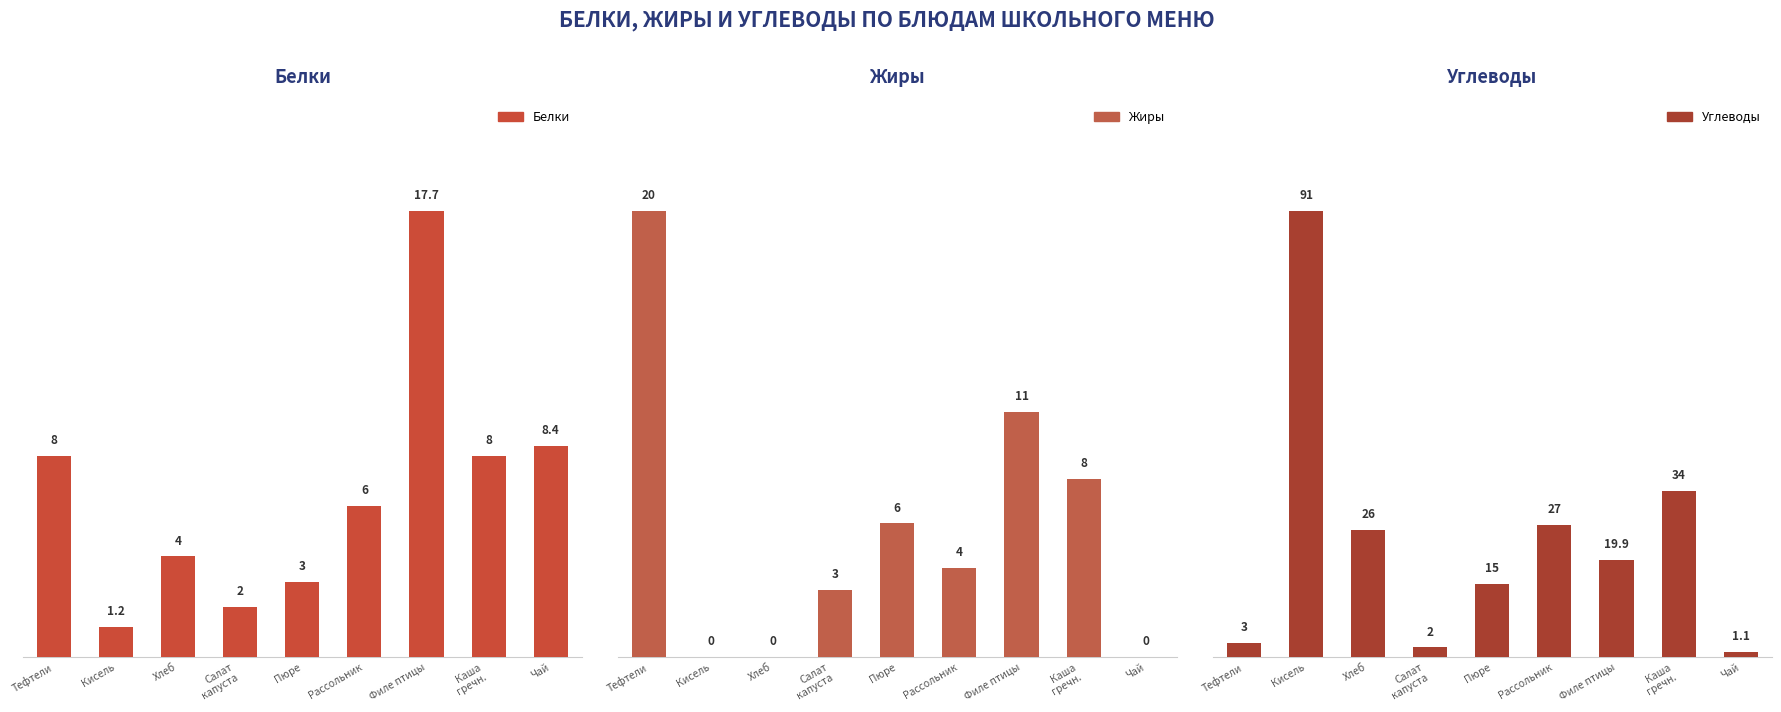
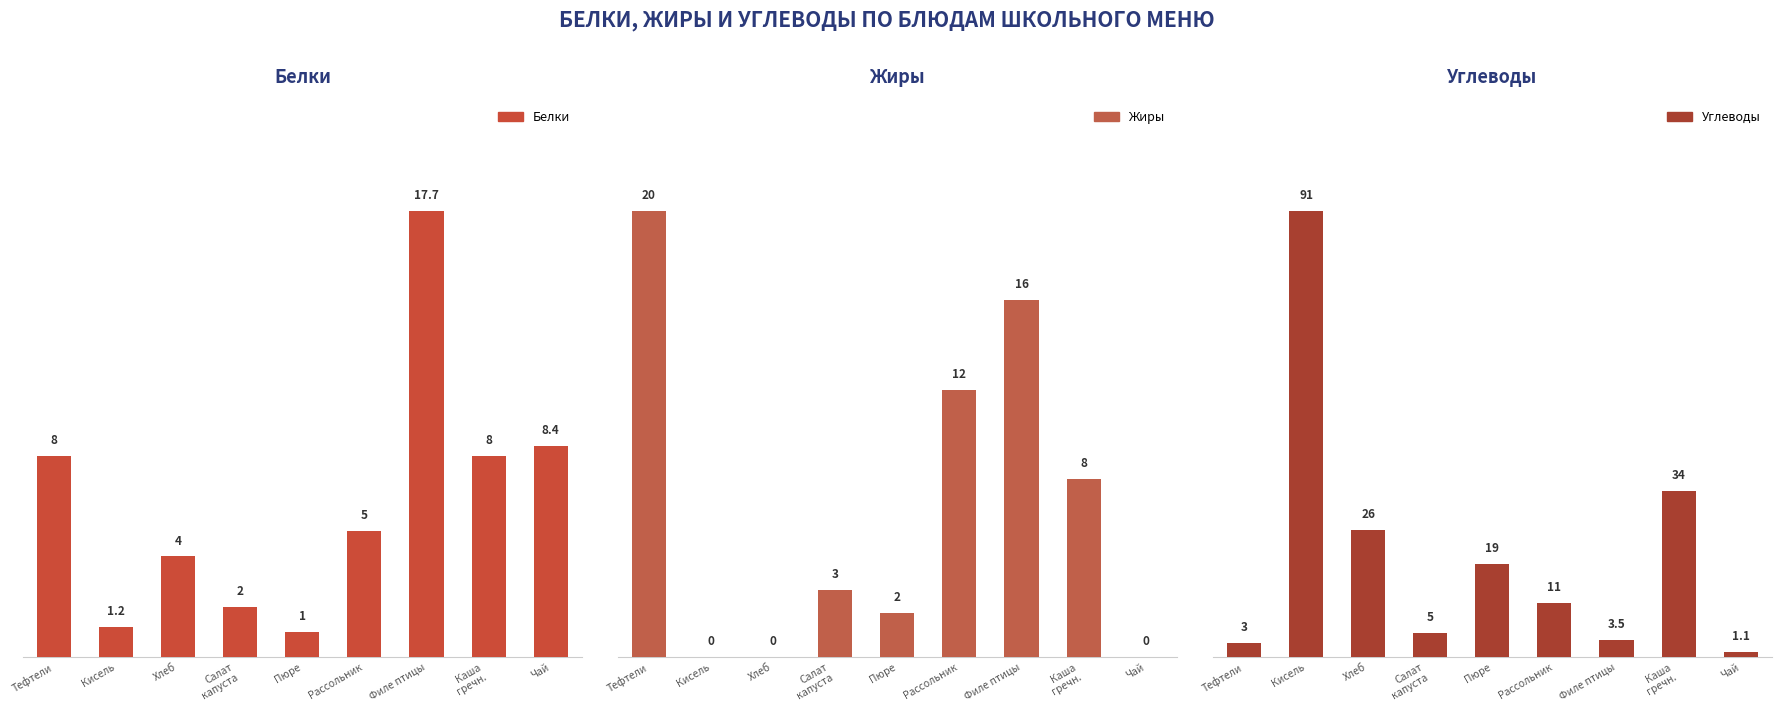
Белки, Пюре: 3 -> 1
Белки, Рассольник: 6 -> 5
Жиры, Пюре: 6 -> 2
Жиры, Рассольник: 4 -> 12
Жиры, Филе птицы: 11 -> 16
Углеводы, Салат капуста: 2 -> 5
Углеводы, Пюре: 15 -> 19
Углеводы, Рассольник: 27 -> 11
Углеводы, Филе птицы: 19.9 -> 3.5
